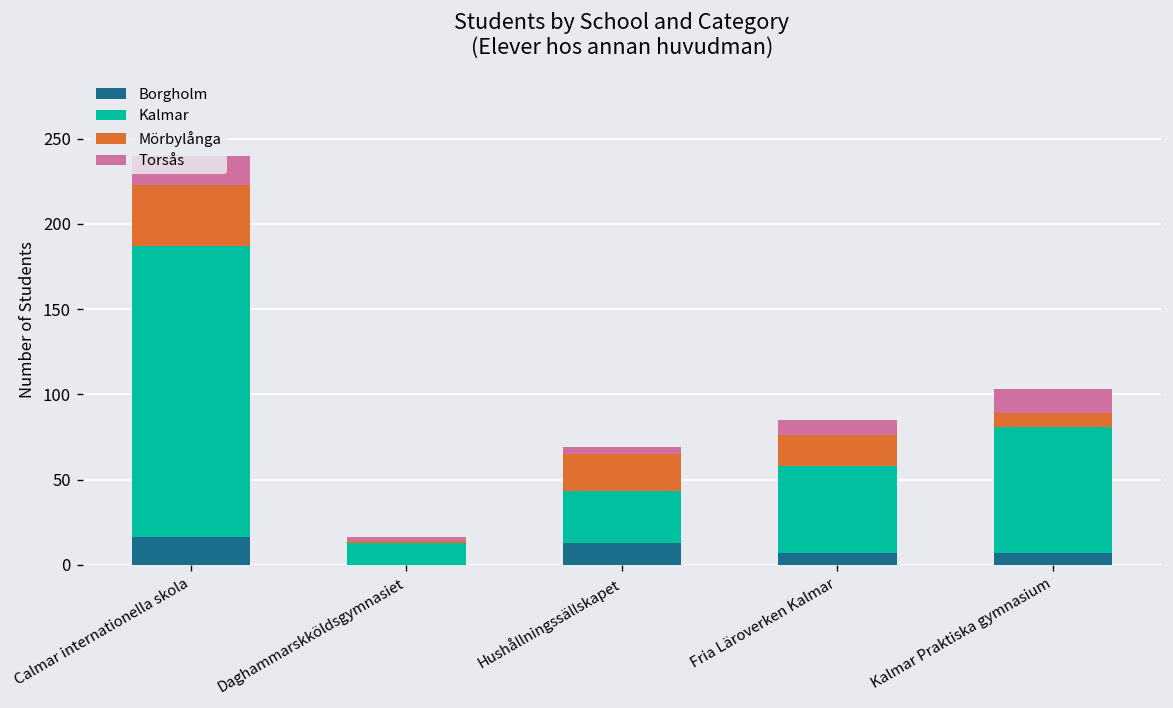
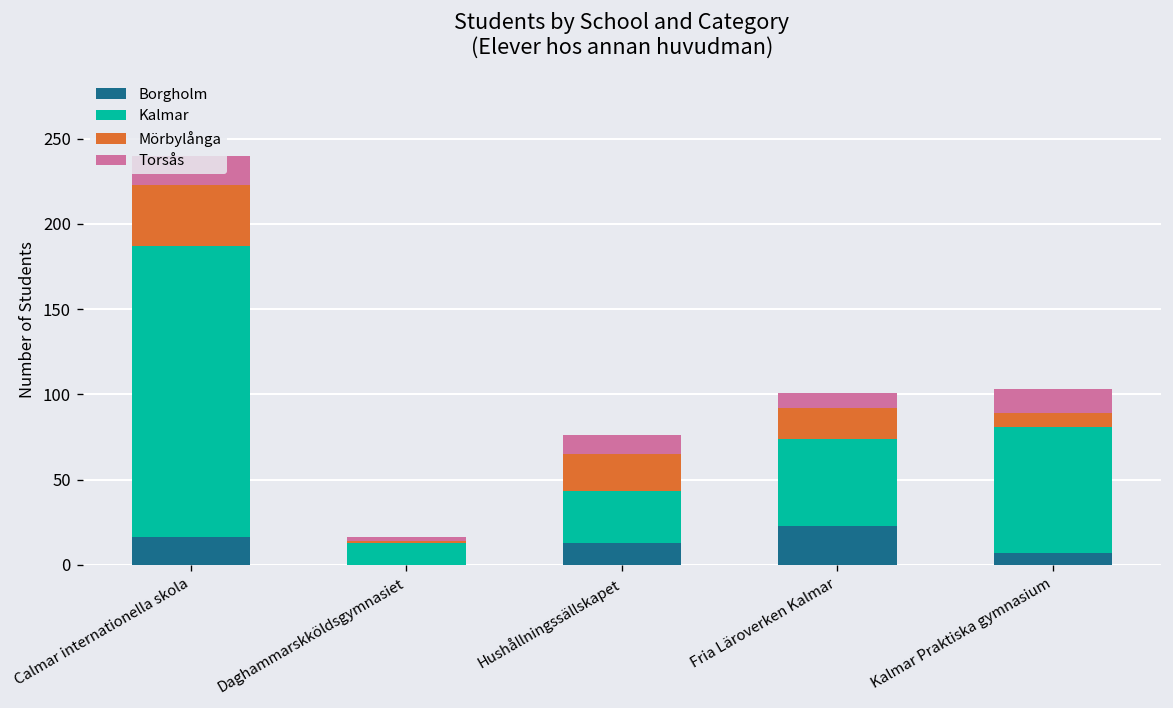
Torsås, Hushållningssällskapet: 4 -> 11
Borgholm, Fria Läroverken Kalmar: 7 -> 23
